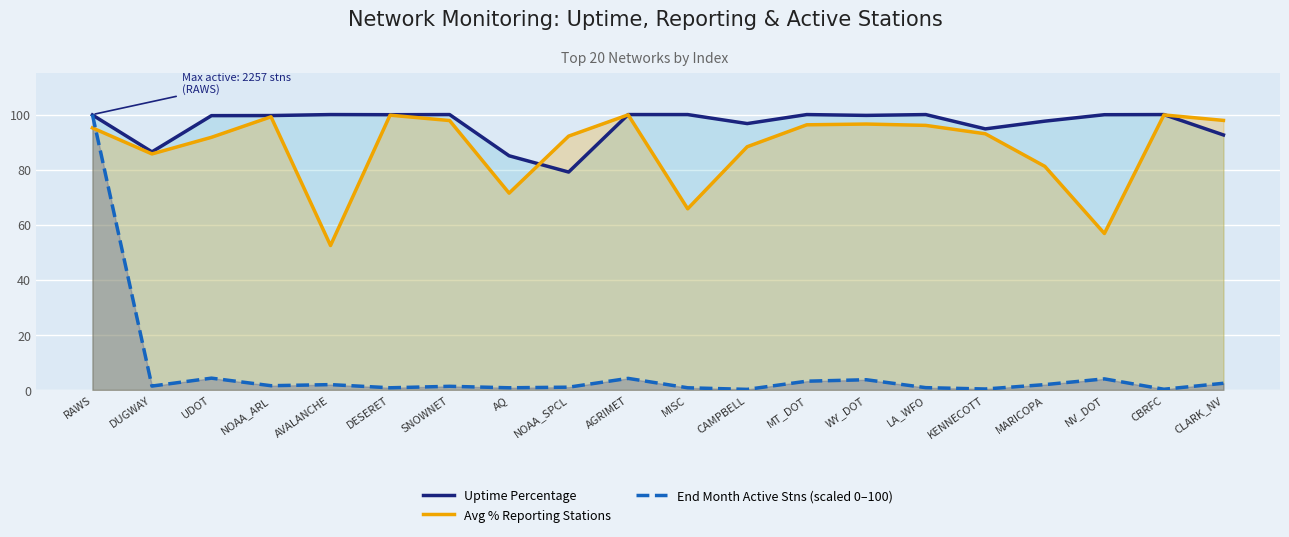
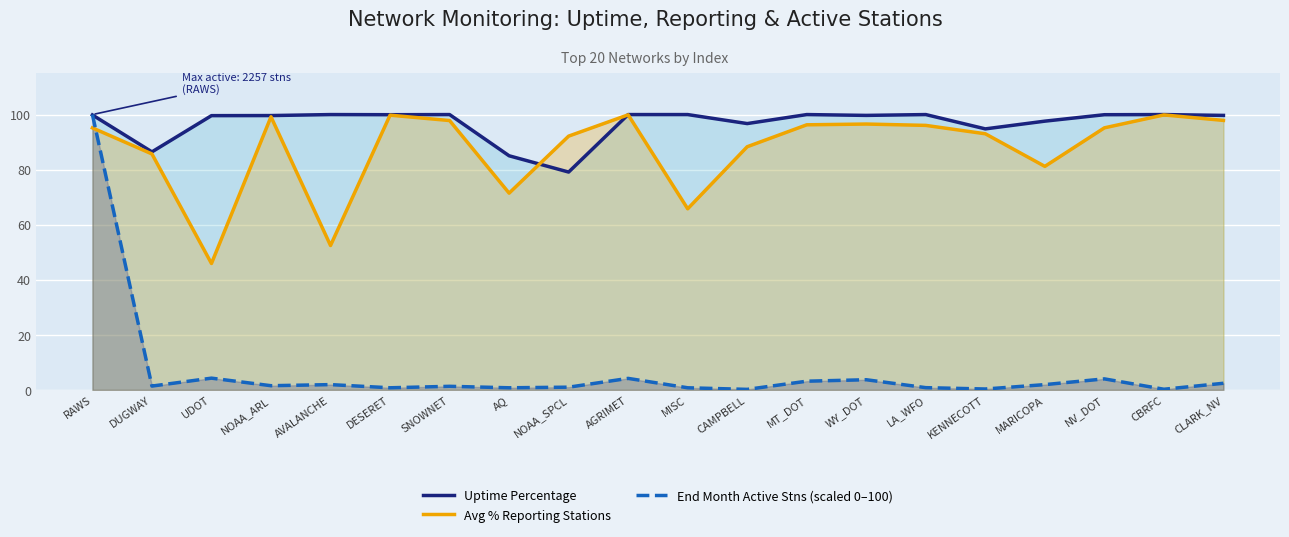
Avg % Reporting Stations, UDOT: 92 -> 46
Avg % Reporting Stations, NV_DOT: 57 -> 95
Uptime Percentage, CLARK_NV: 93 -> 100
